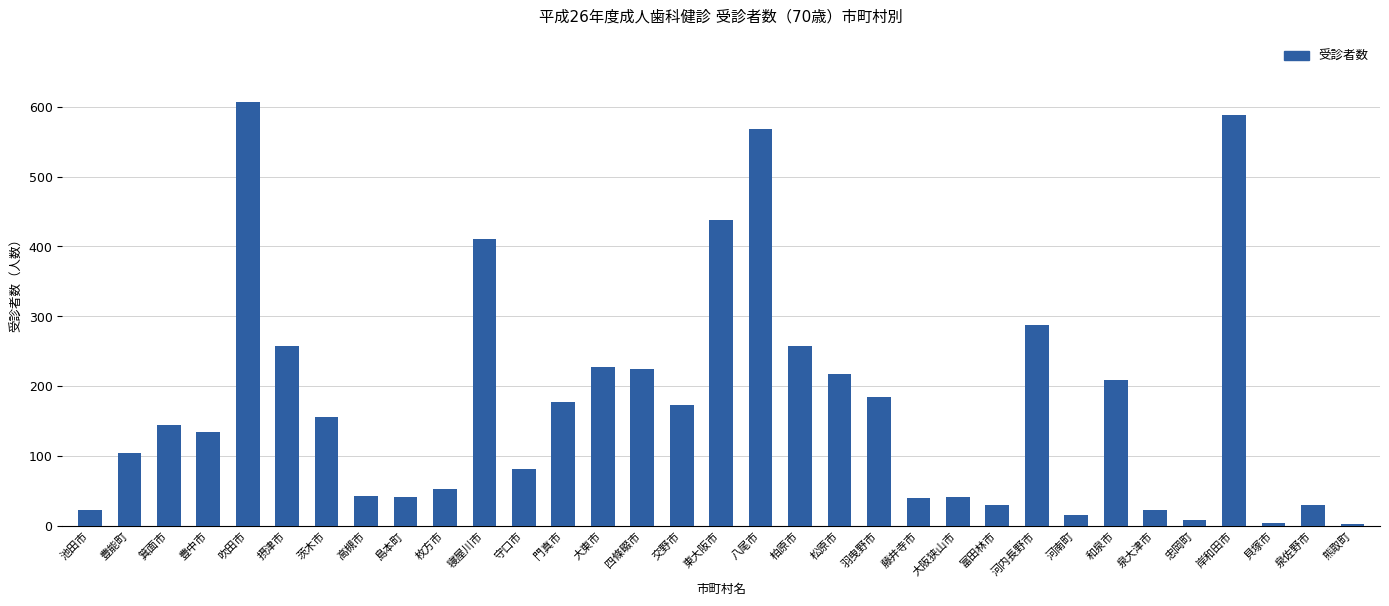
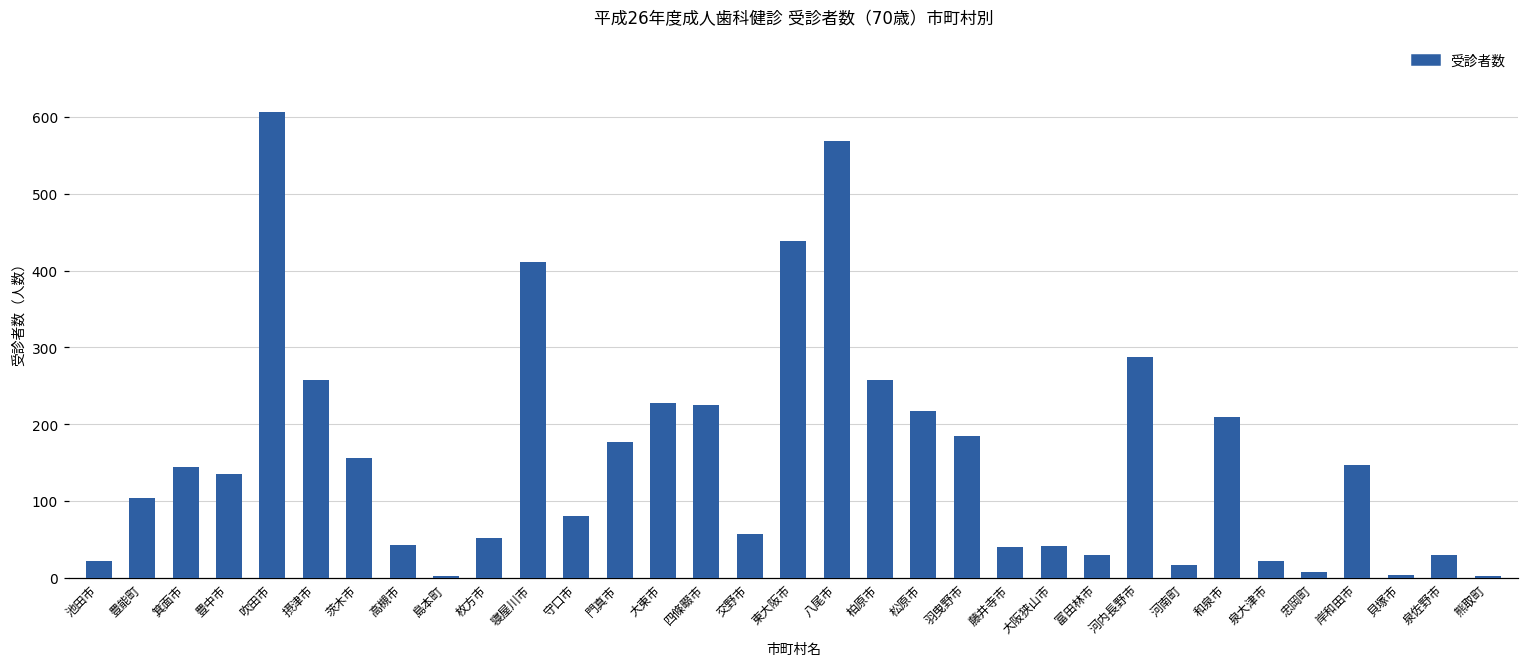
島本町: 40 -> 0
交野市: 170 -> 60
岸和田市: 590 -> 150
